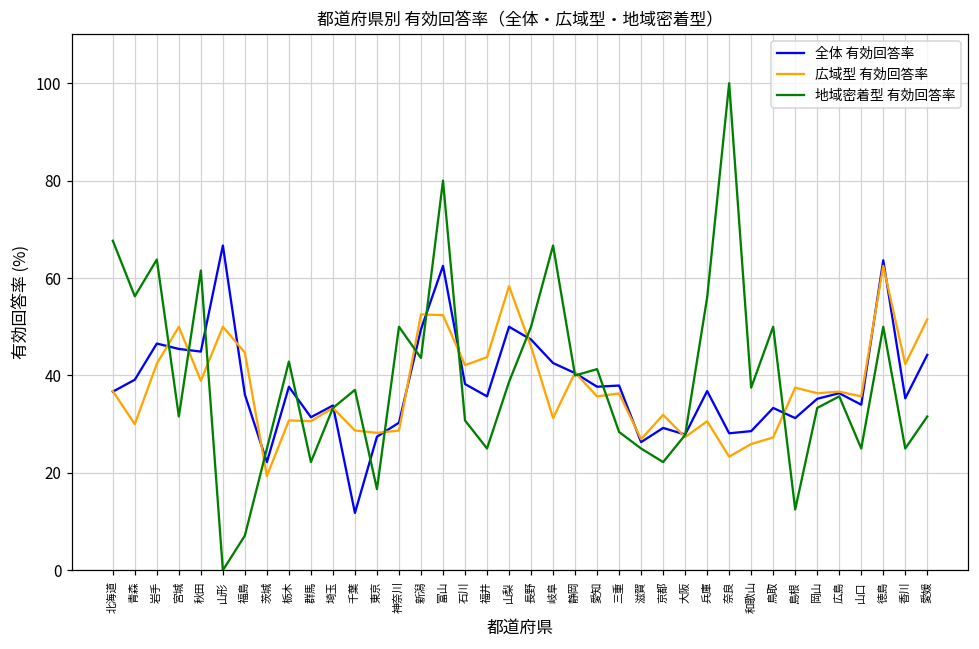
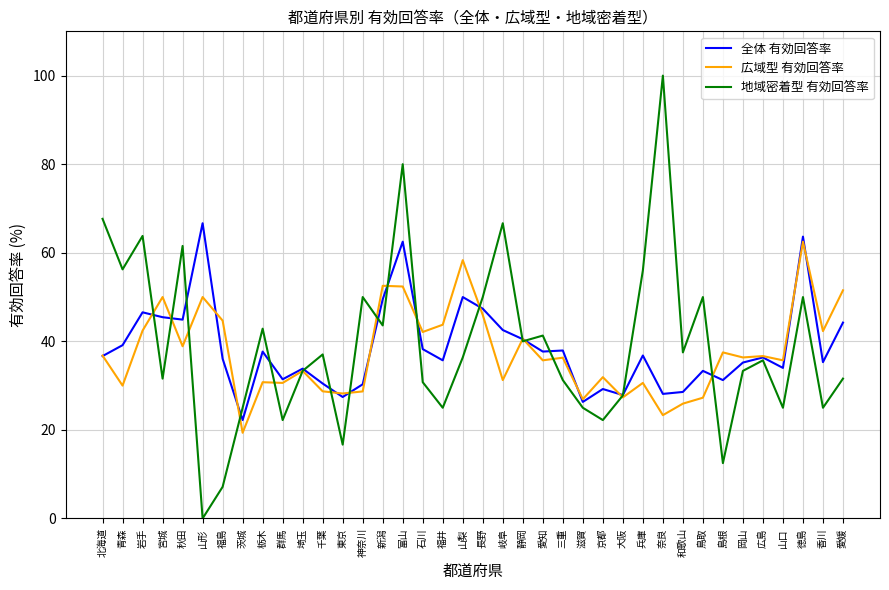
全体 有効回答率, 千葉: 12 -> 30
地域密着型 有効回答率, 山梨: 39 -> 36
地域密着型 有効回答率, 三重: 28 -> 31
